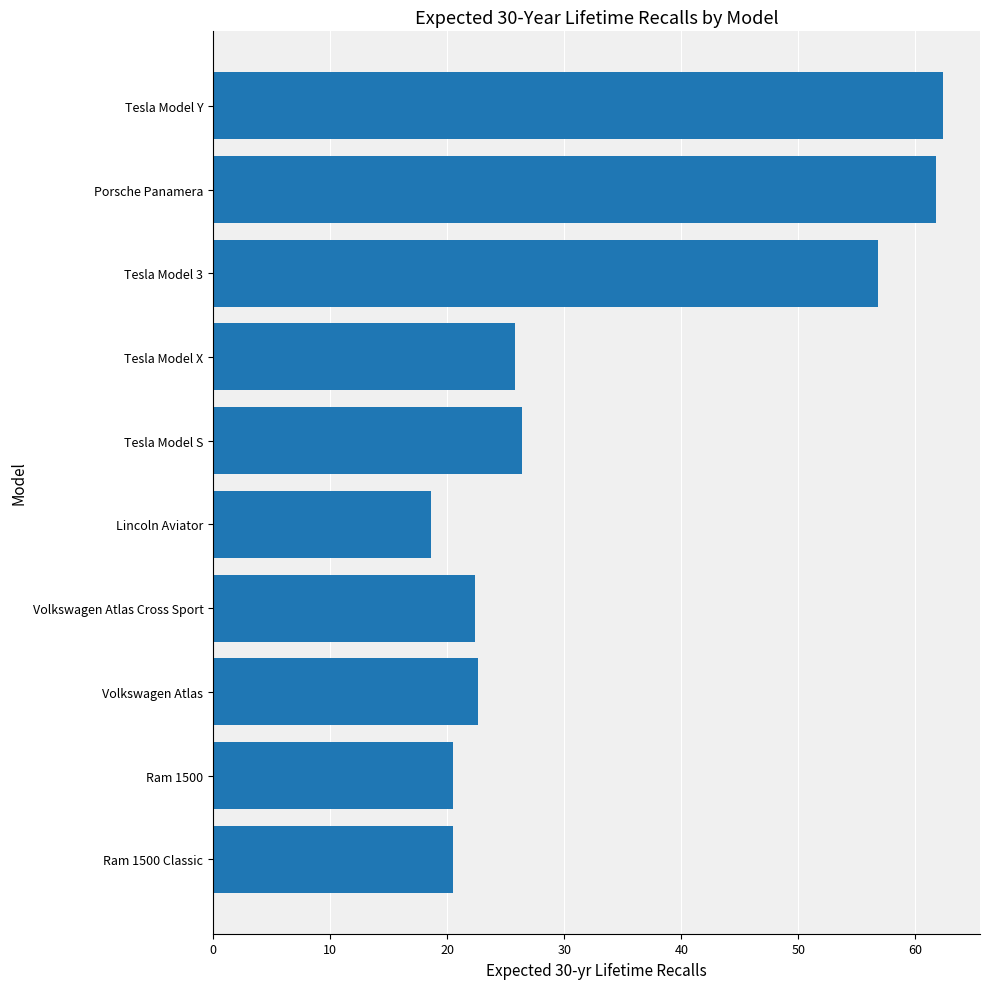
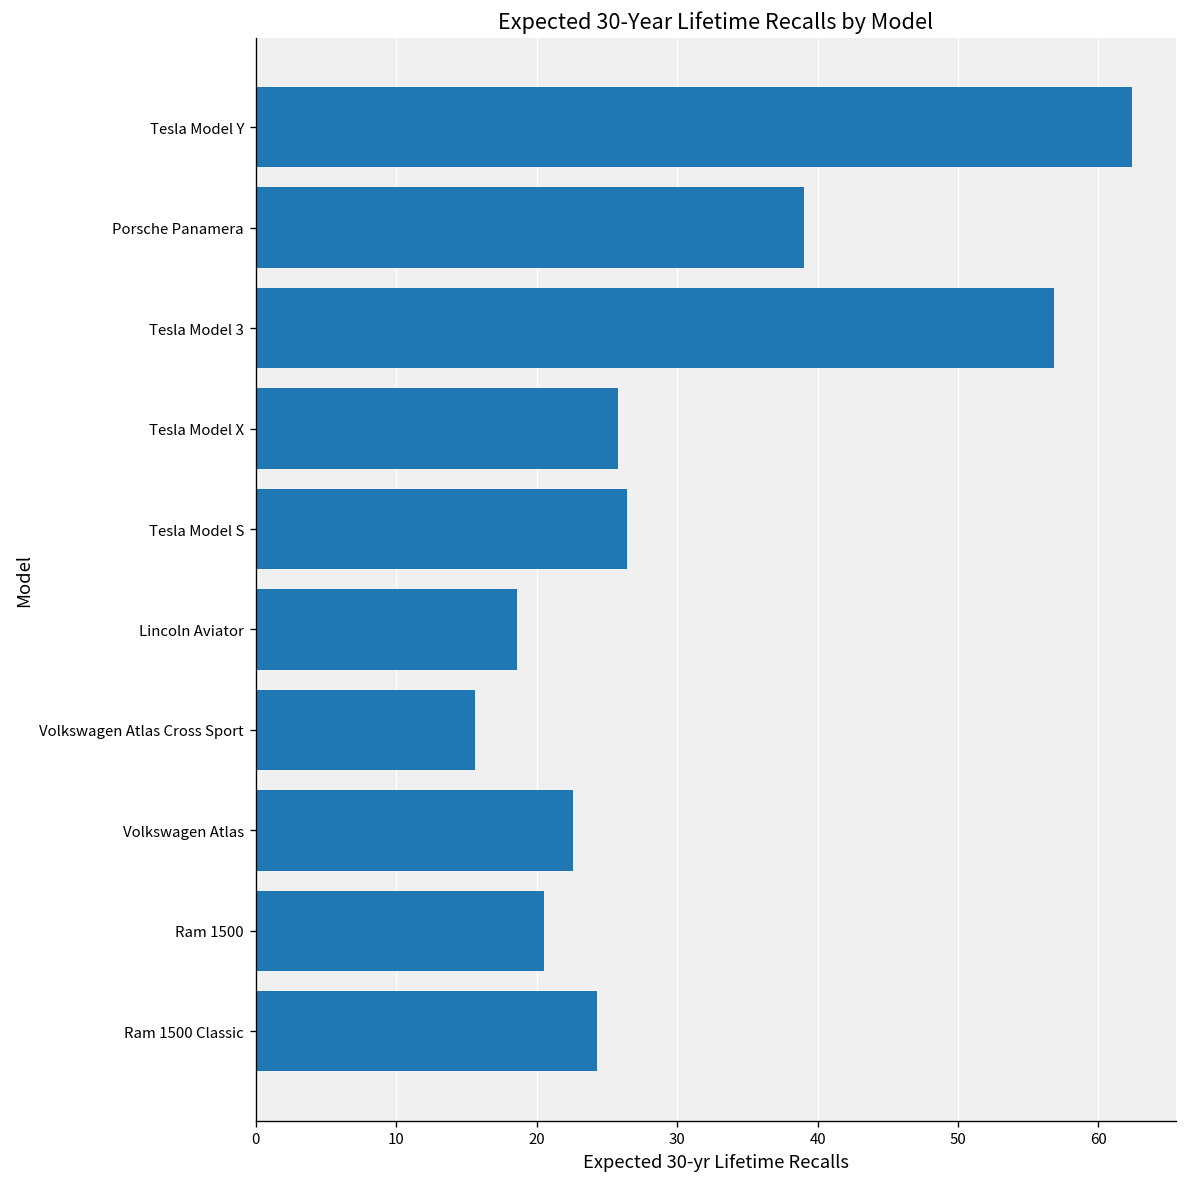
Porsche Panamera: 61.8 -> 39.0
Volkswagen Atlas Cross Sport: 22.4 -> 15.6
Ram 1500 Classic: 20.5 -> 24.3
